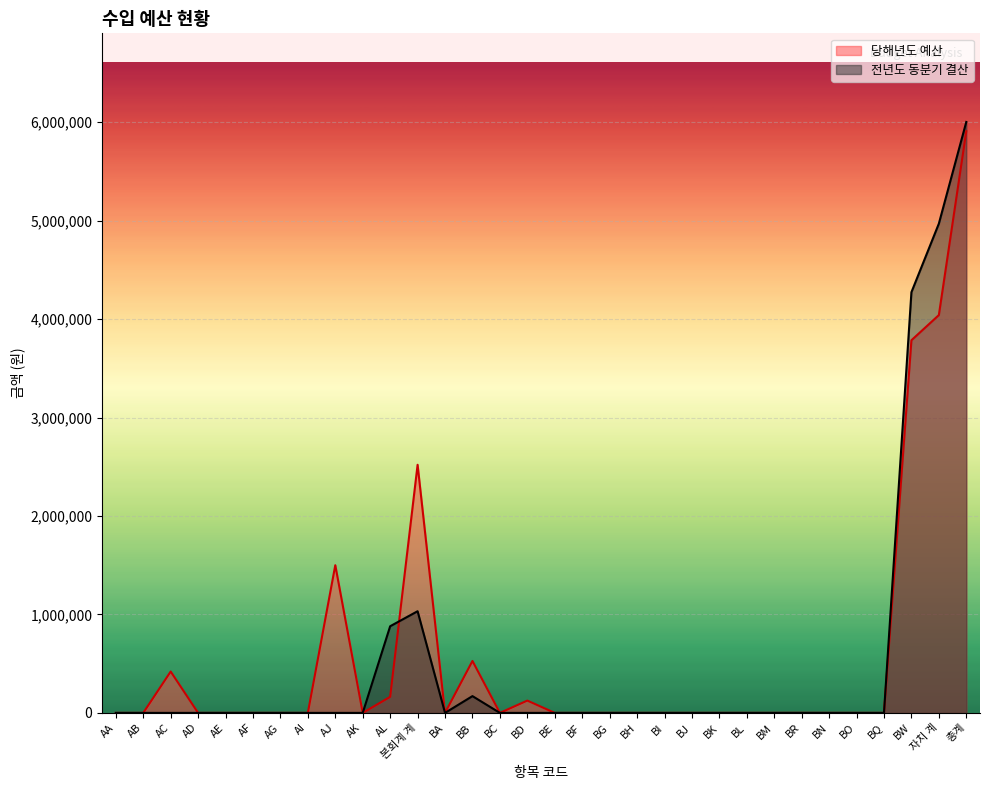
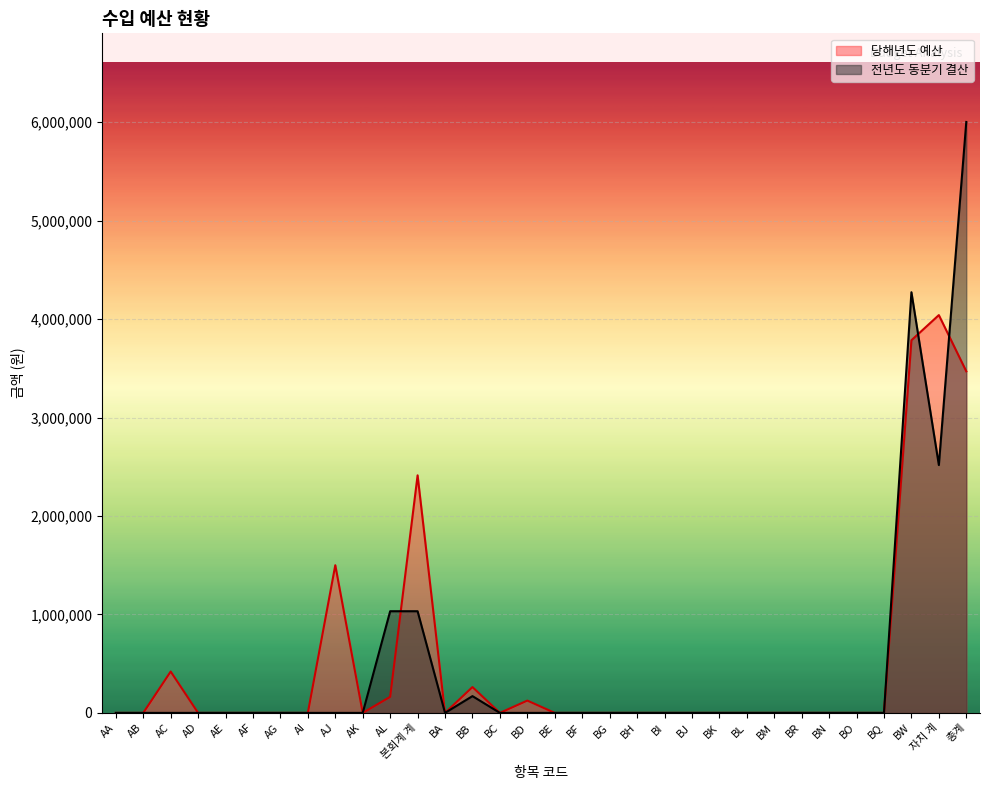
전년도 동분기 결산, AL: 900,000 -> 1,000,000
당해년도 예산, 본회계 계: 2,500,000 -> 2,400,000
당해년도 예산, BB: 500,000 -> 300,000
전년도 동분기 결산, 자치 계: 5,000,000 -> 2,500,000
당해년도 예산, 총계: 5,900,000 -> 3,500,000
